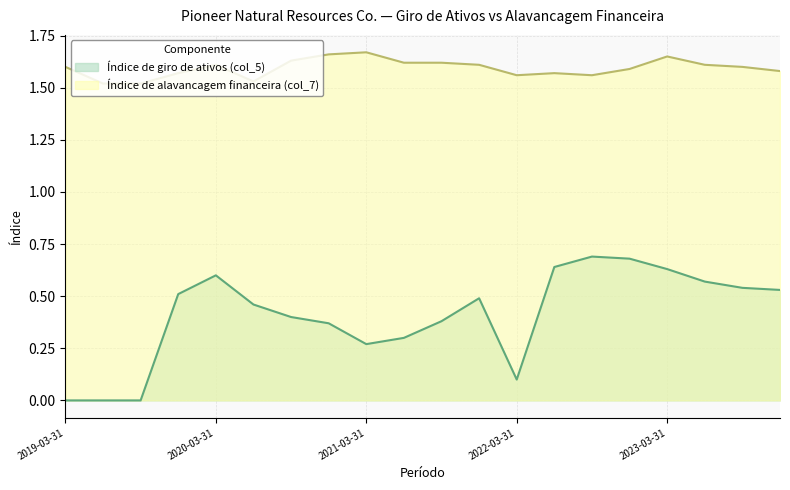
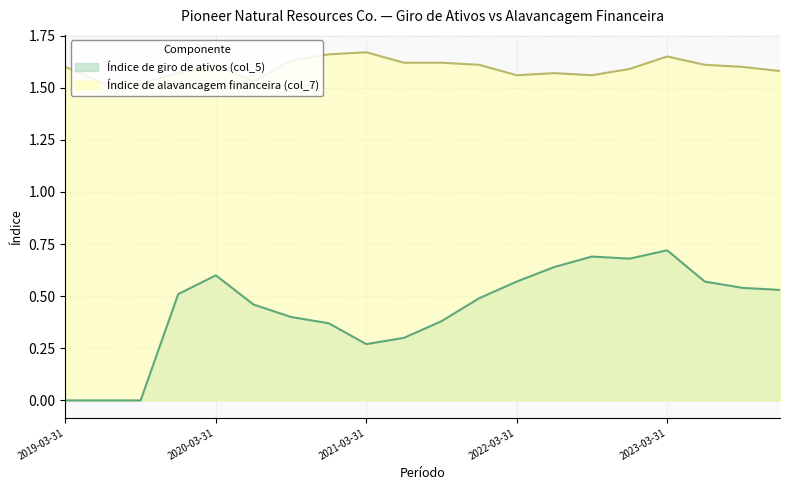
Índice de giro de ativos (col_5), 2022-03-31: 0.10 -> 0.57
Índice de giro de ativos (col_5), 2023-03-31: 0.63 -> 0.72
